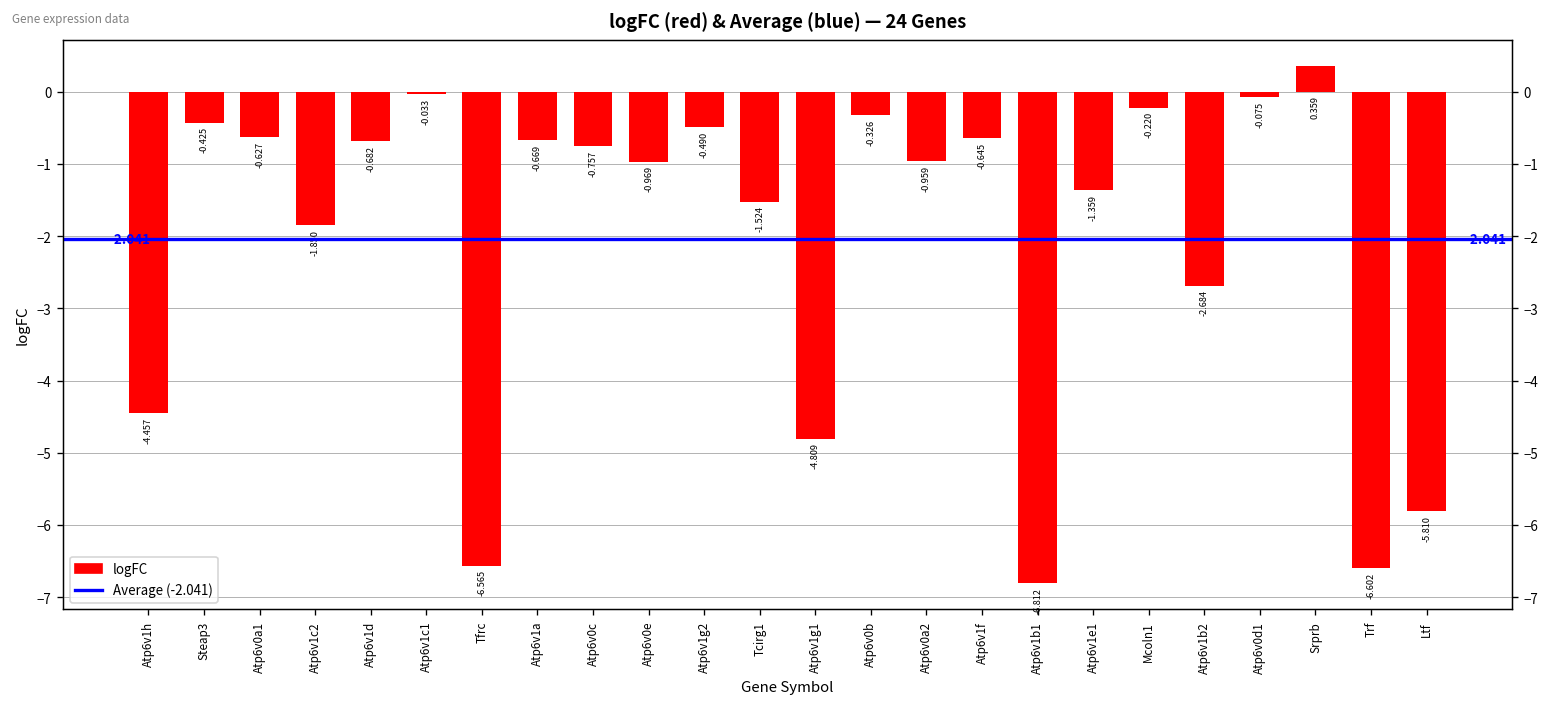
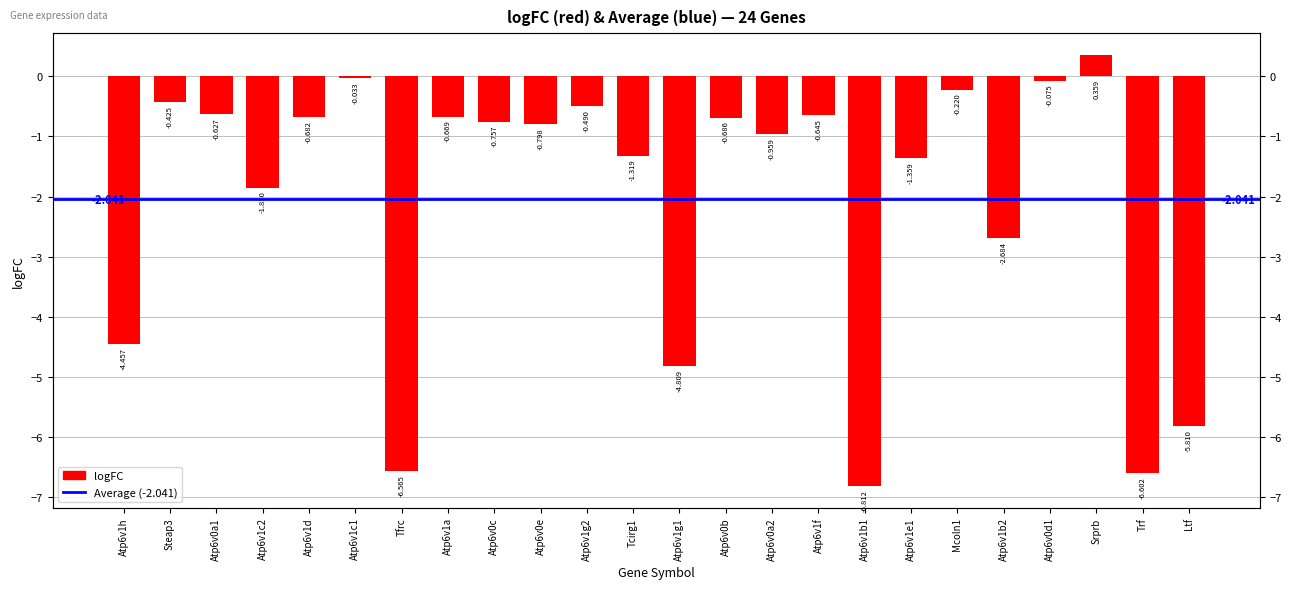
Atp6v0e: -0.969 -> -0.798
Tcirg1: -1.524 -> -1.319
Atp6v0b: -0.326 -> -0.686
